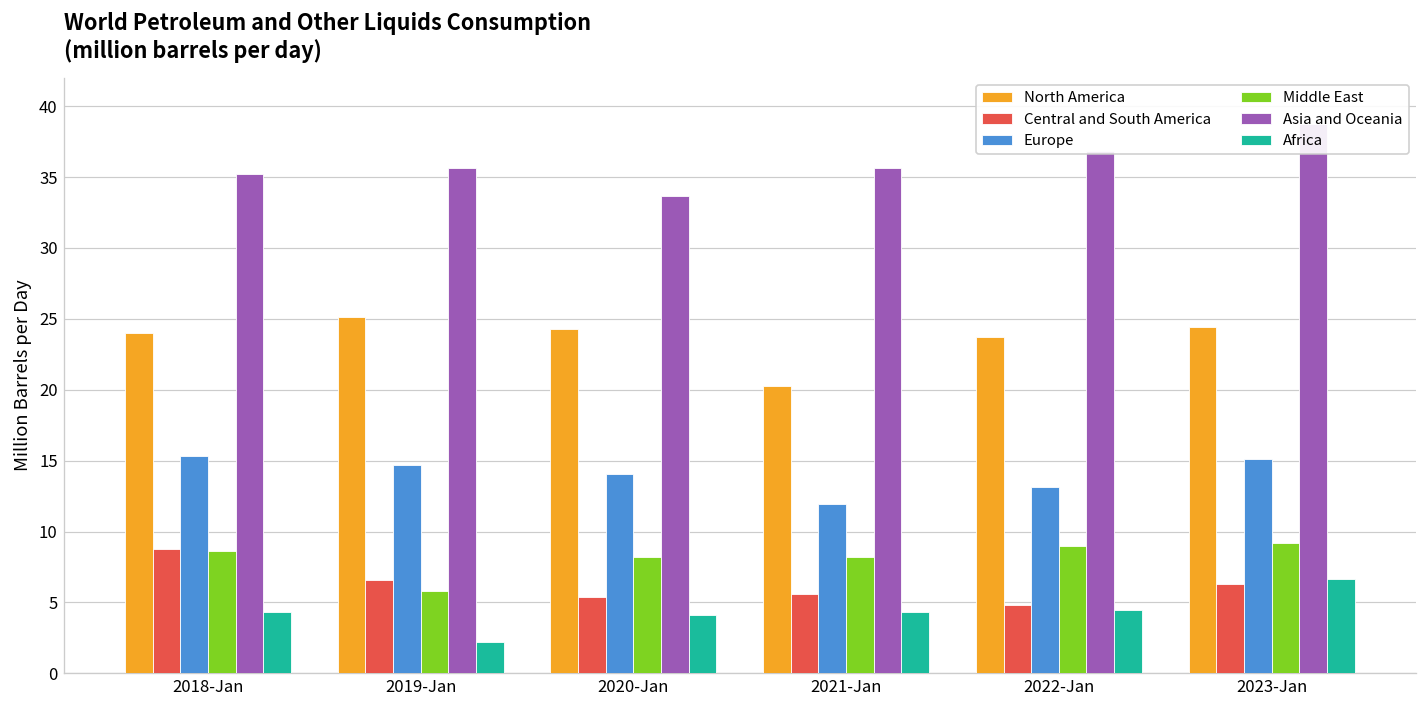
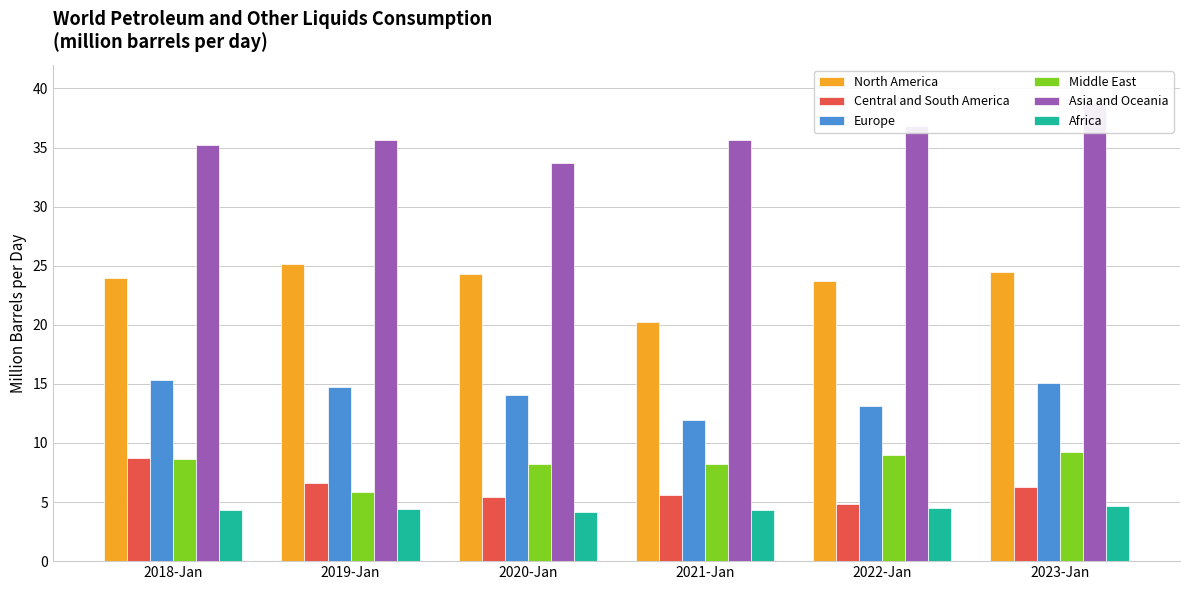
Africa, 2019-Jan: 2.2 -> 4.4
Africa, 2023-Jan: 6.7 -> 4.6
